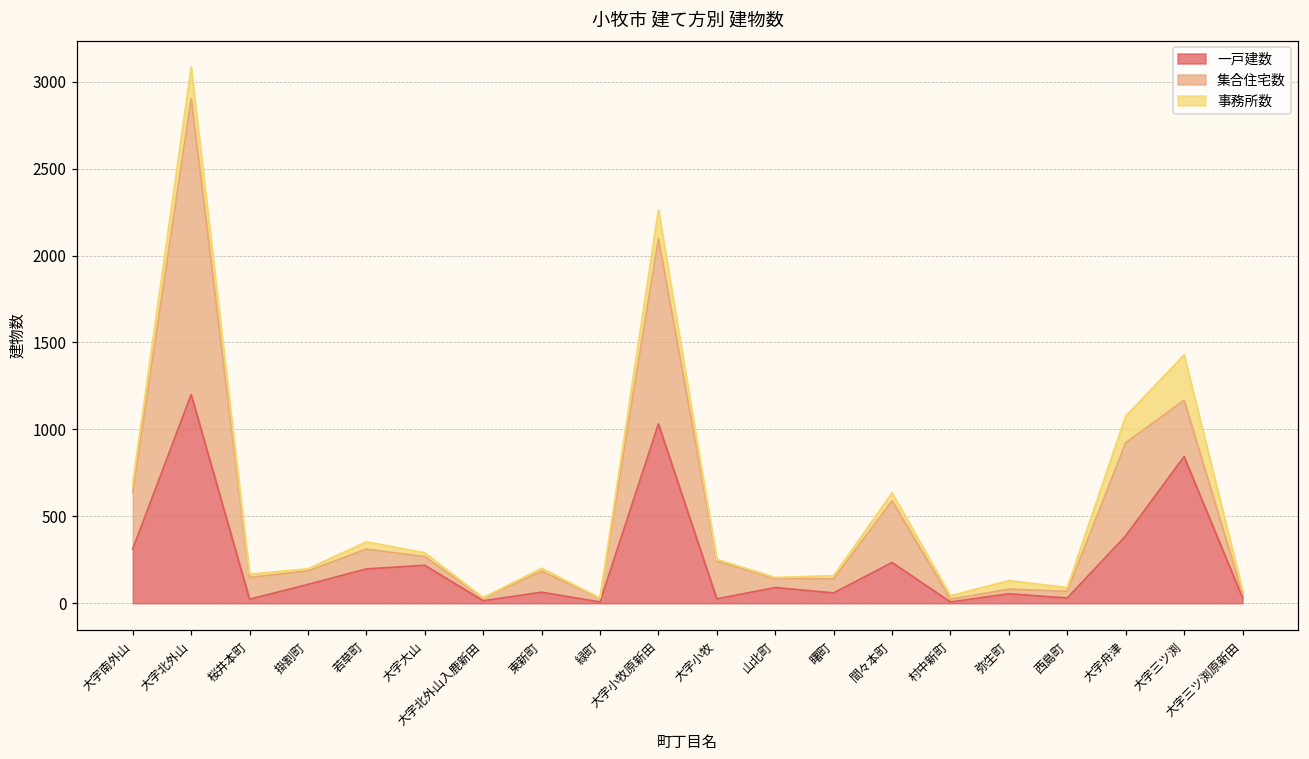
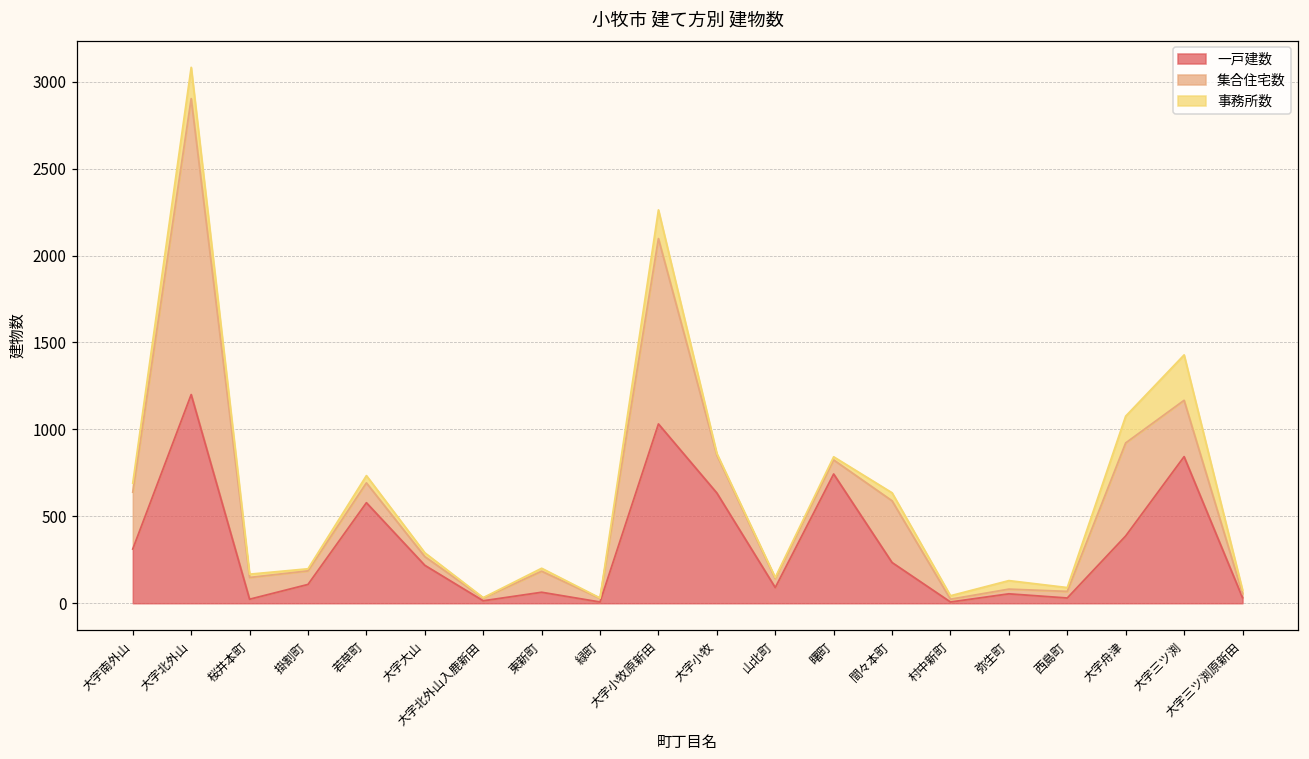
一戸建数, 若草町: 200 -> 580
一戸建数, 大字小牧: 30 -> 630
一戸建数, 曙町: 60 -> 740
